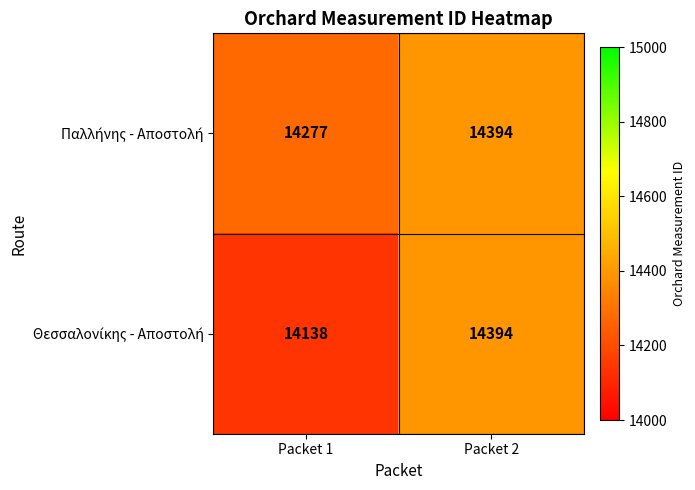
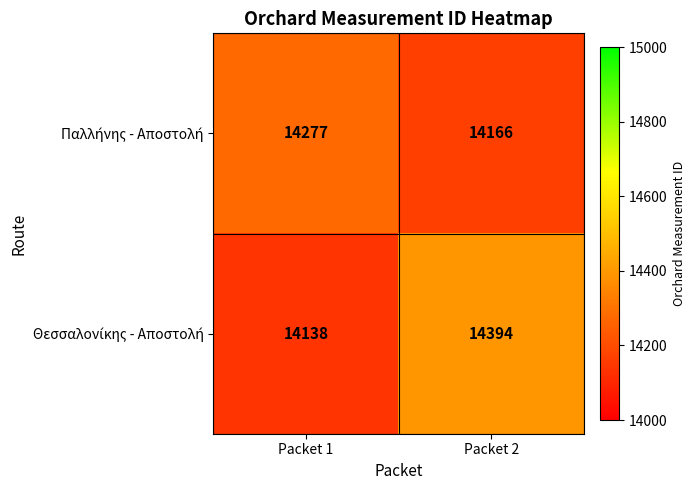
Παλλήνης - Αποστολή, Packet 2: 14394 -> 14166
